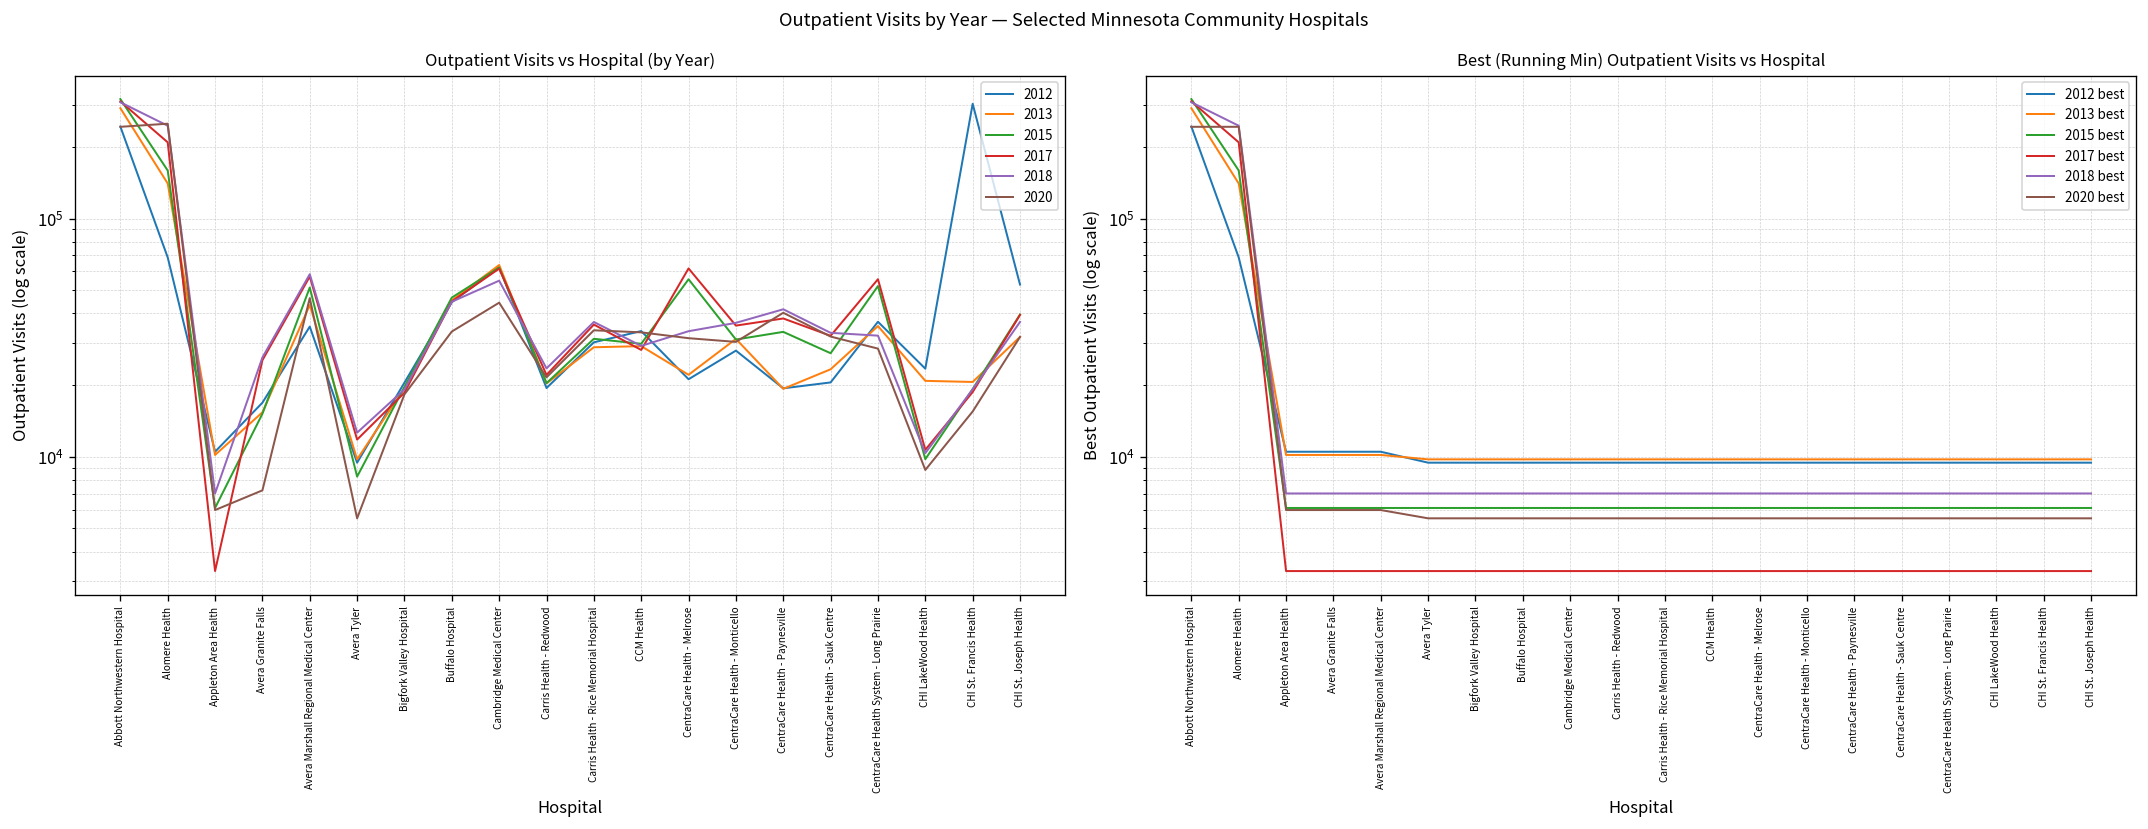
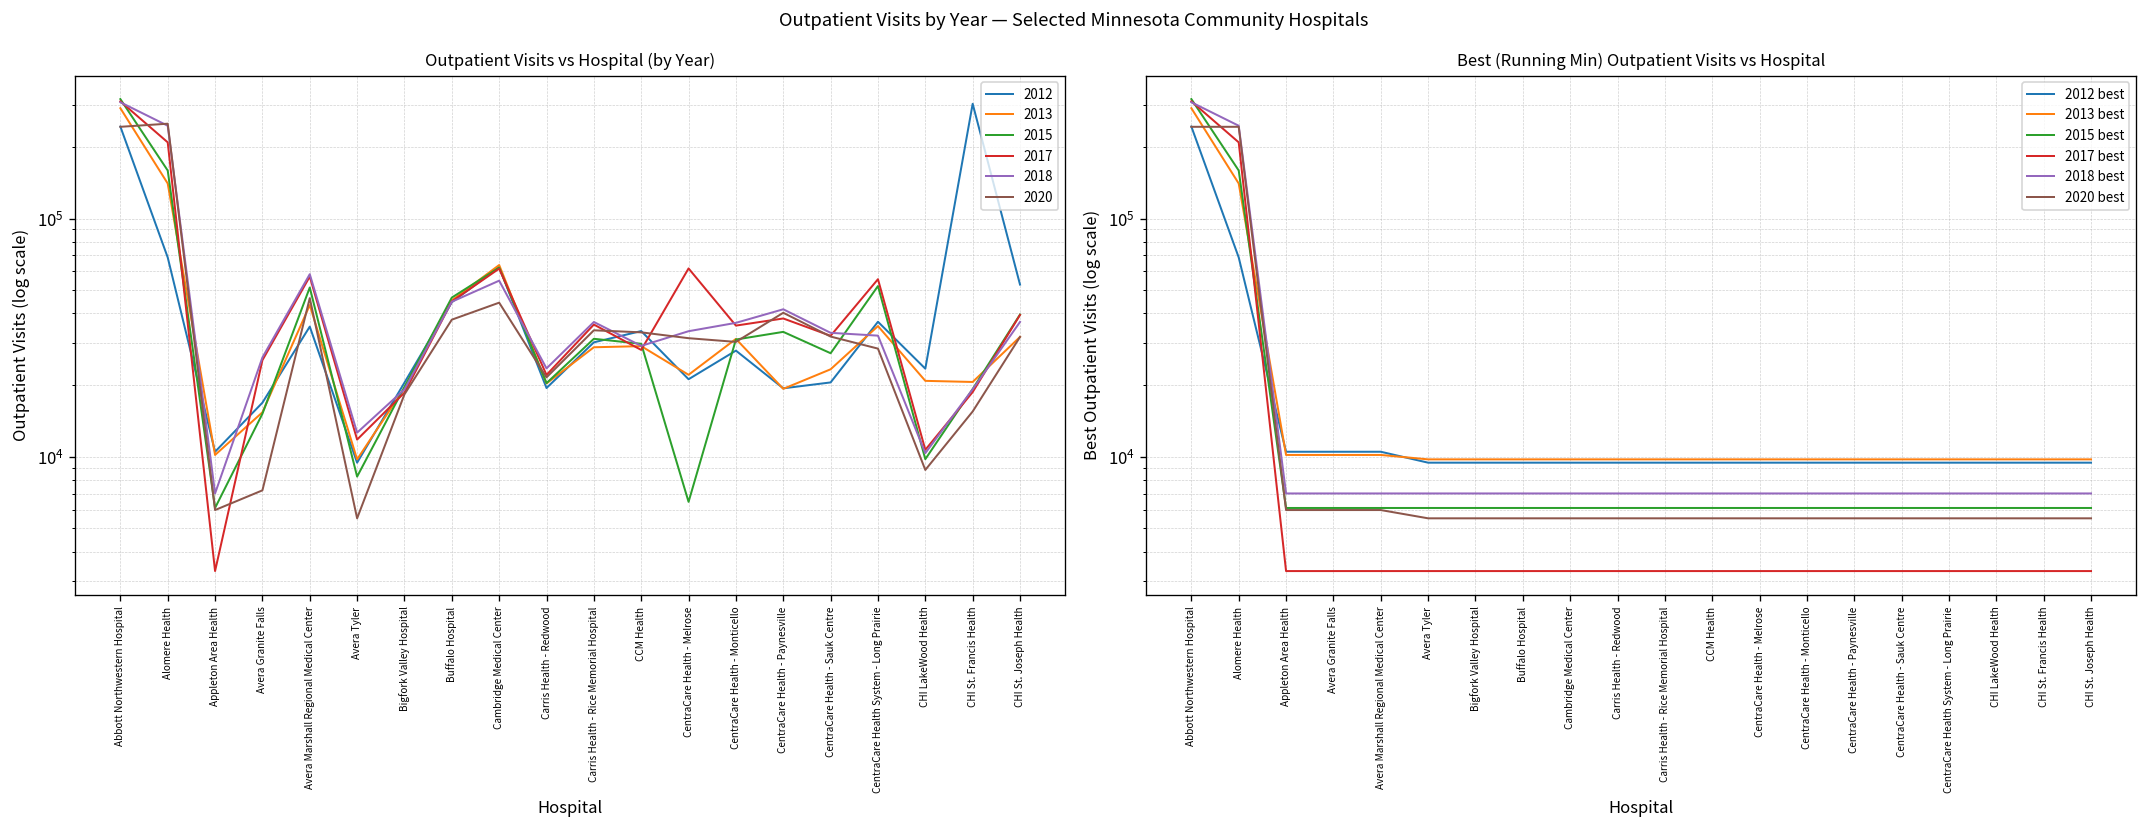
Outpatient Visits vs Hospital (by Year), 2020, Buffalo Hospital: 34000 -> 38000
Outpatient Visits vs Hospital (by Year), 2015, CentraCare Health - Melrose: 56000 -> 6500
